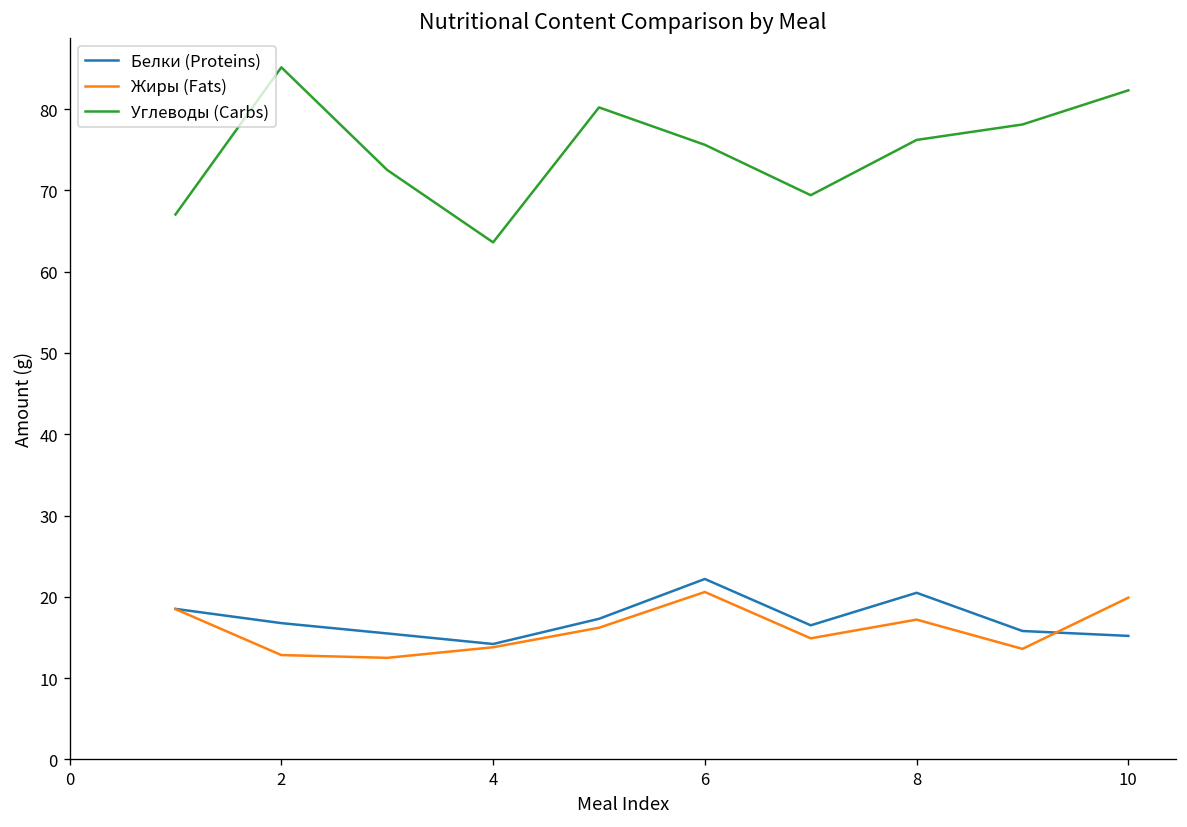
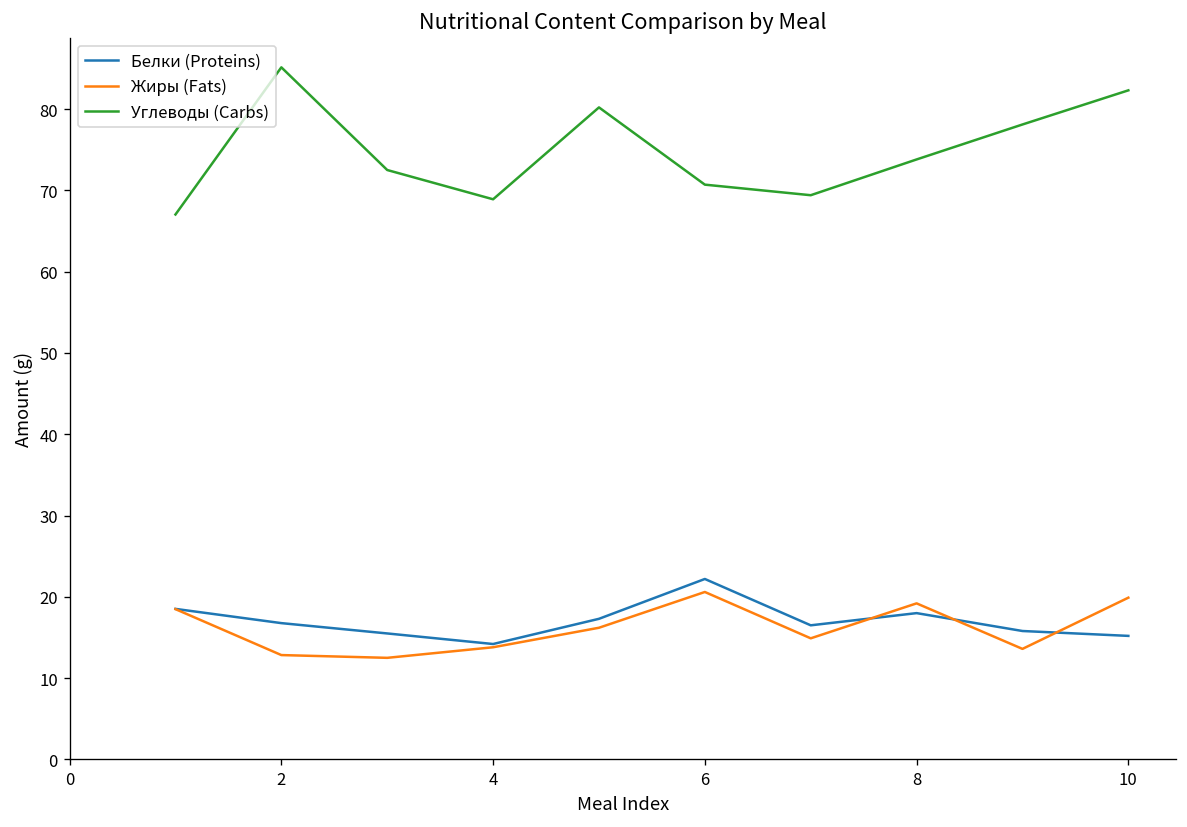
Углеводы (Carbs), 4: 64 -> 69
Углеводы (Carbs), 6: 76 -> 71
Белки (Proteins), 8: 21 -> 18
Жиры (Fats), 8: 17 -> 19
Углеводы (Carbs), 8: 76 -> 74
